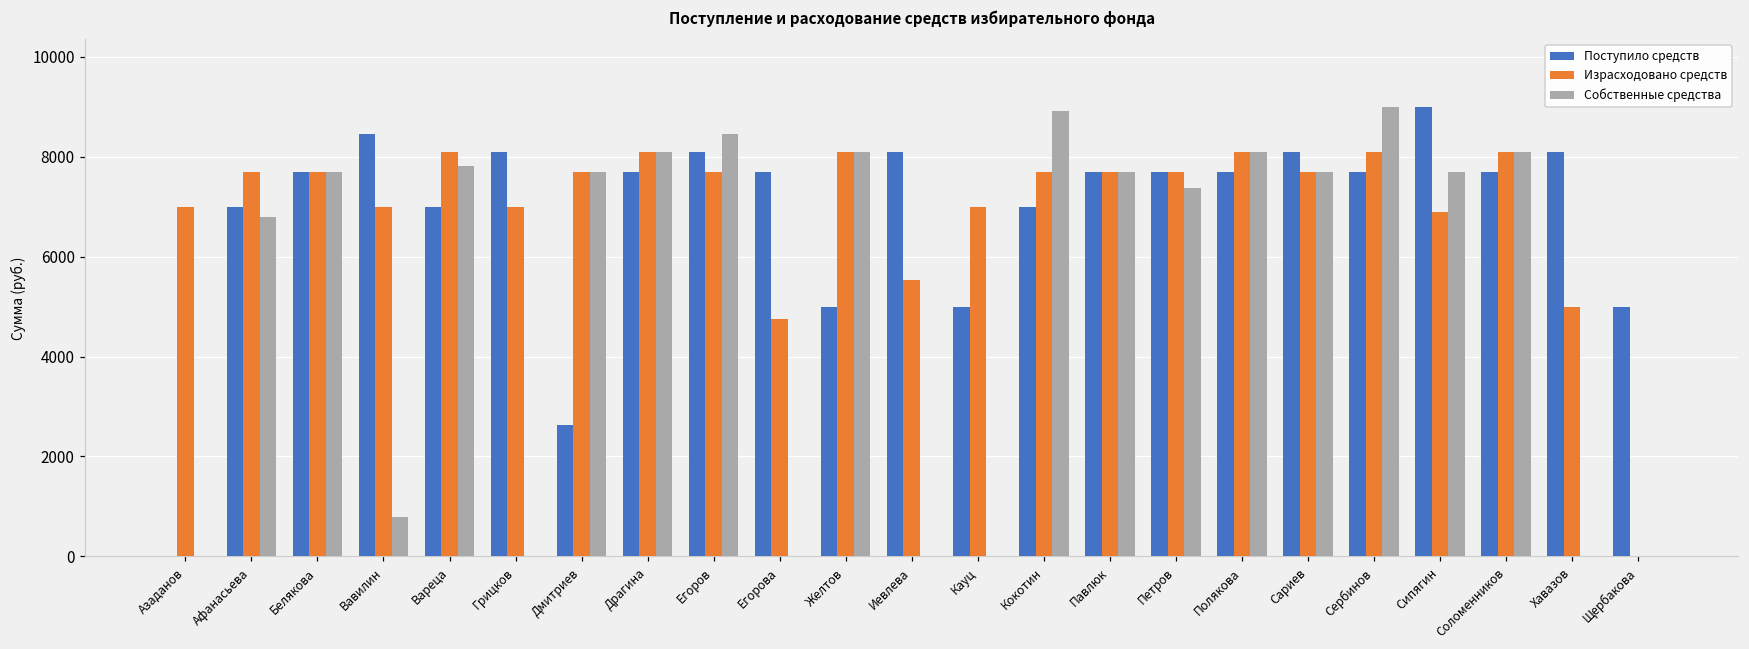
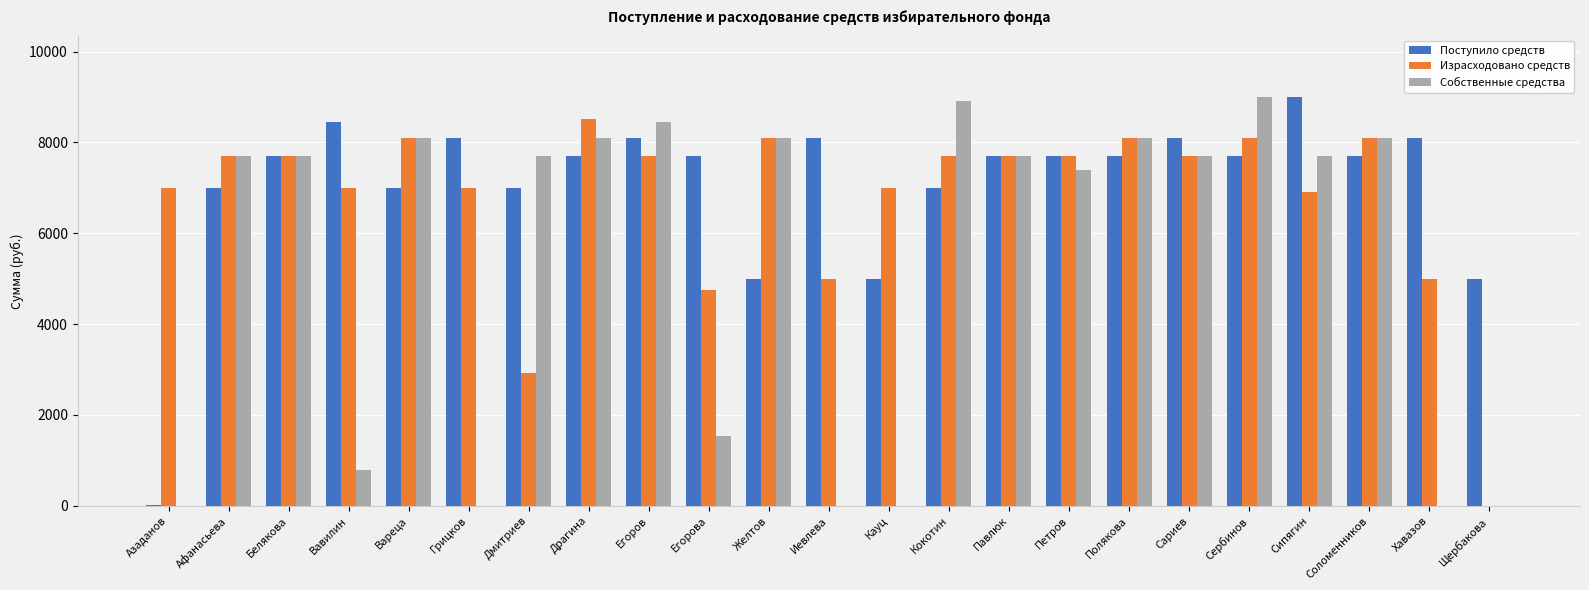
Собственные средства, Афанасьева: 6800 -> 7700
Собственные средства, Вареца: 7800 -> 8100
Поступило средств, Дмитриев: 2600 -> 7000
Израсходовано средств, Дмитриев: 7700 -> 2900
Израсходовано средств, Драгина: 8100 -> 8500
Собственные средства, Егорова: 0 -> 1500
Израсходовано средств, Иевлева: 5500 -> 5000
